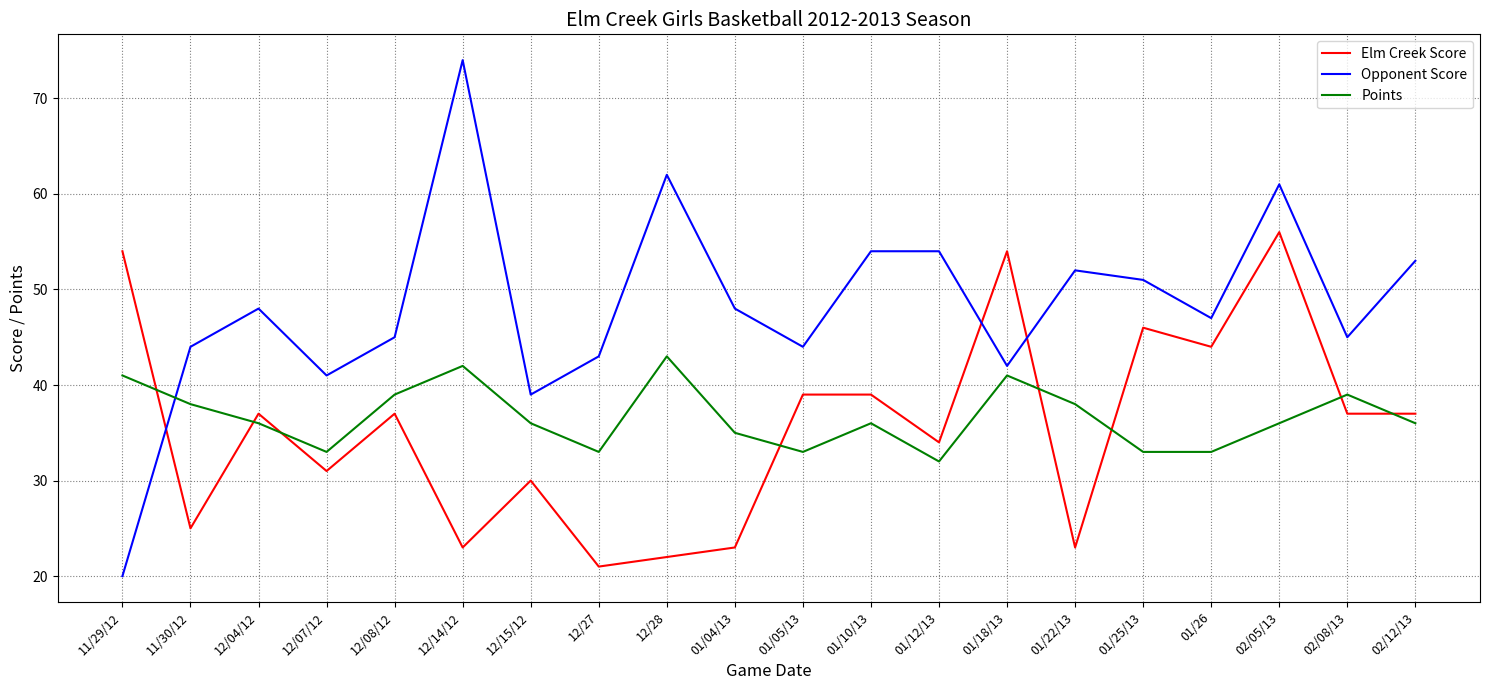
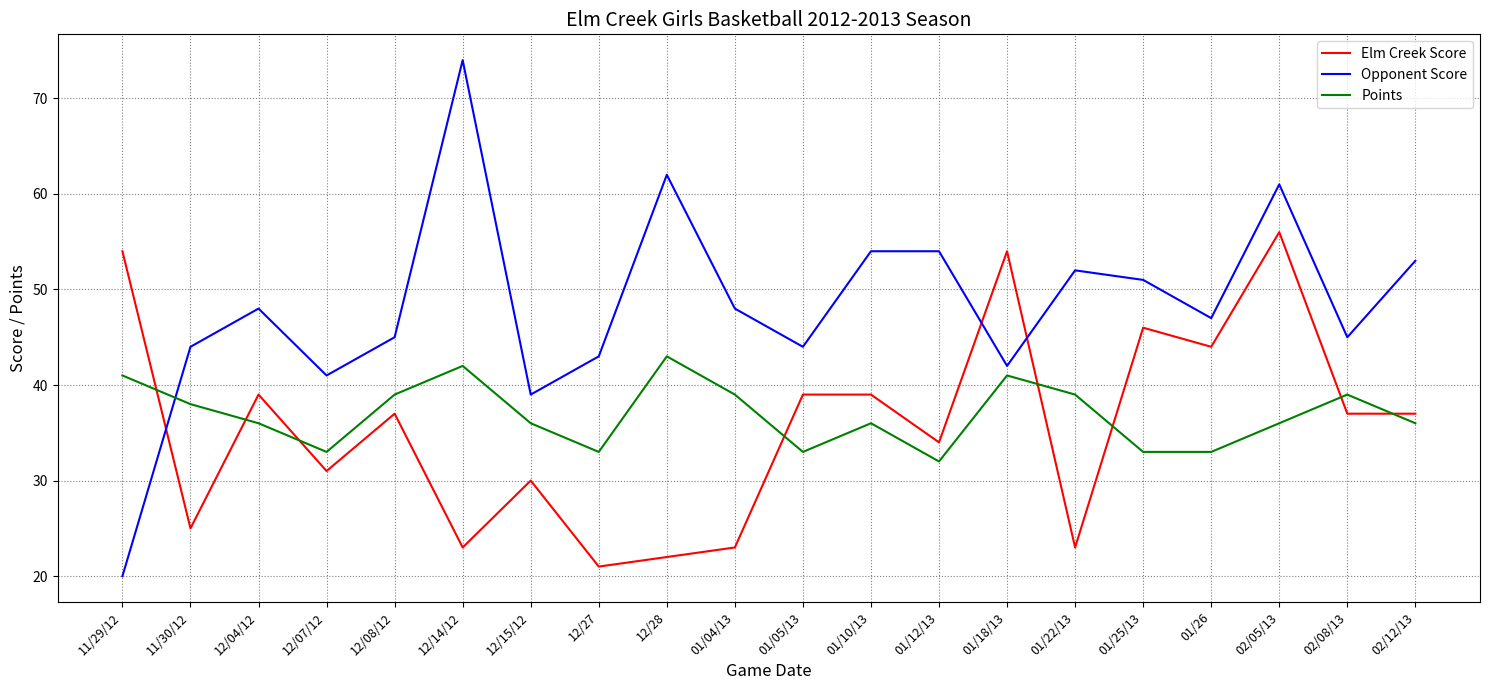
Elm Creek Score, 12/04/12: 37 -> 39
Points, 01/04/13: 35 -> 39
Points, 01/22/13: 38 -> 39
